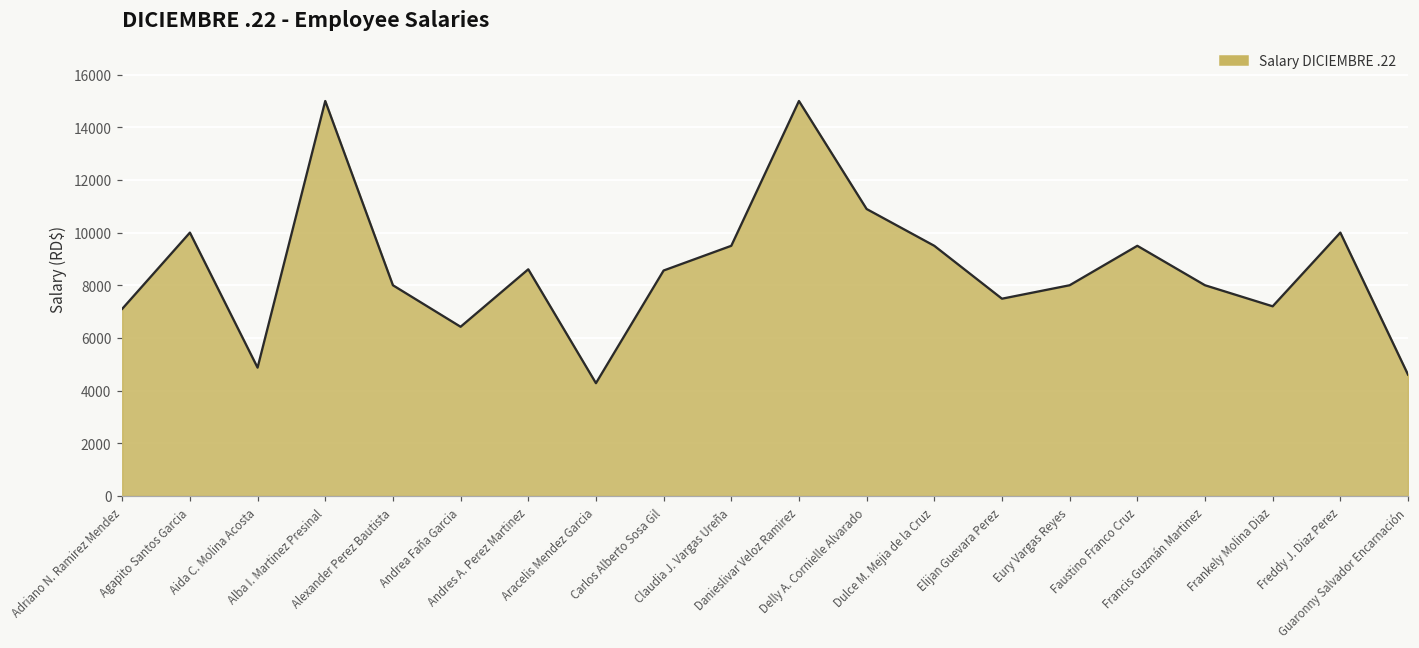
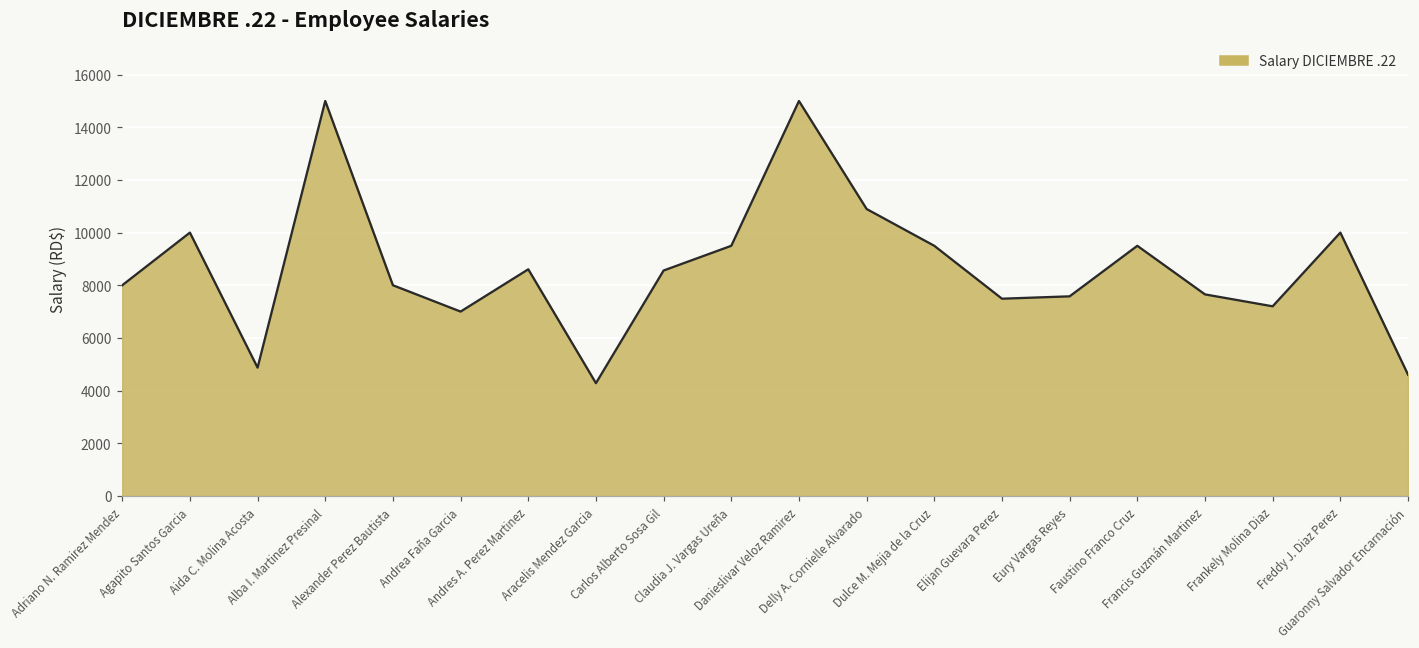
Adriano N. Ramirez Mendez: 7100 -> 8000
Andrea Faña Garcia: 6400 -> 7000
Eury Vargas Reyes: 8000 -> 7600
Francis Guzmán Martinez: 8000 -> 7700
